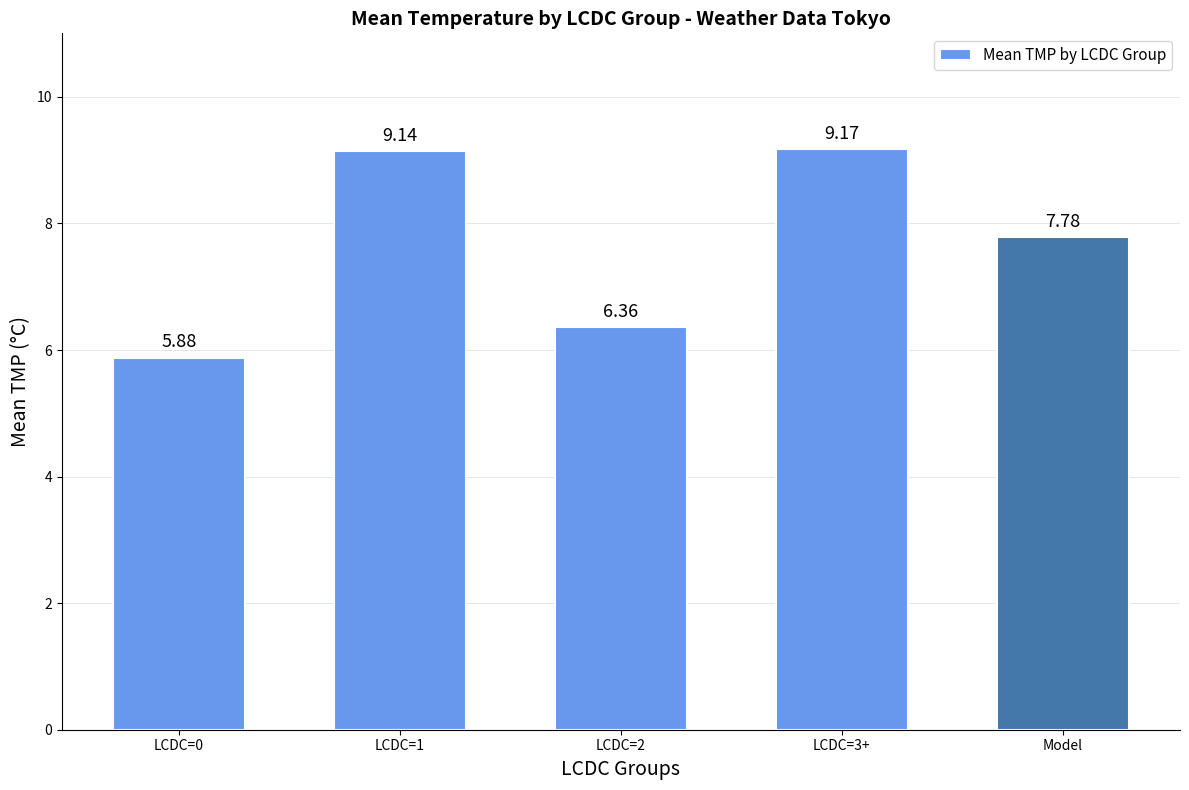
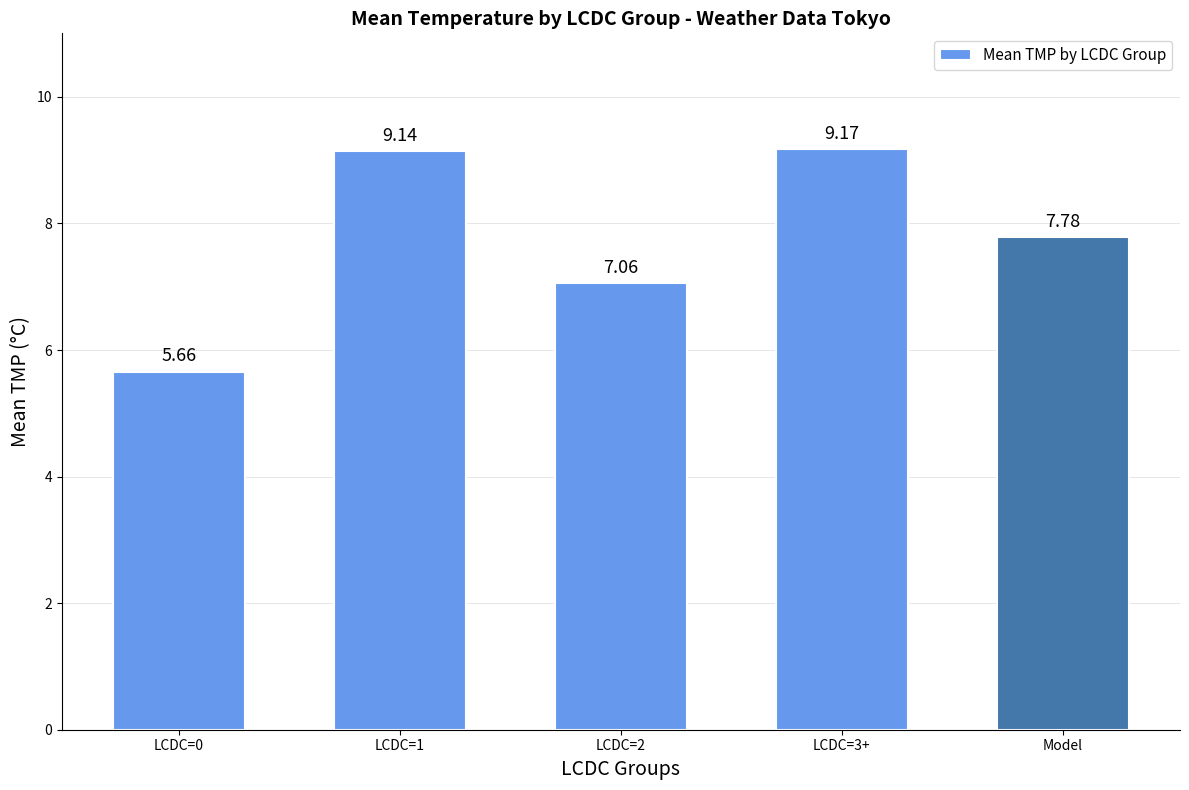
LCDC=0: 5.88 -> 5.66
LCDC=2: 6.36 -> 7.06
